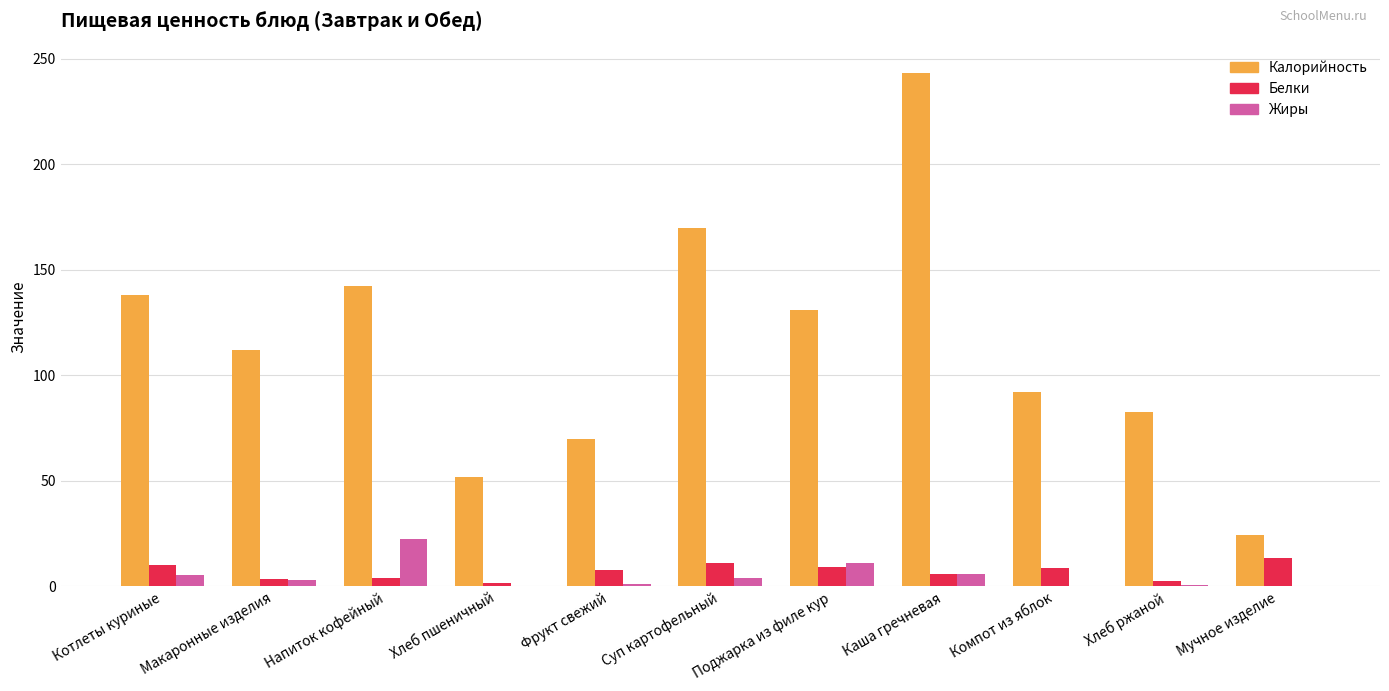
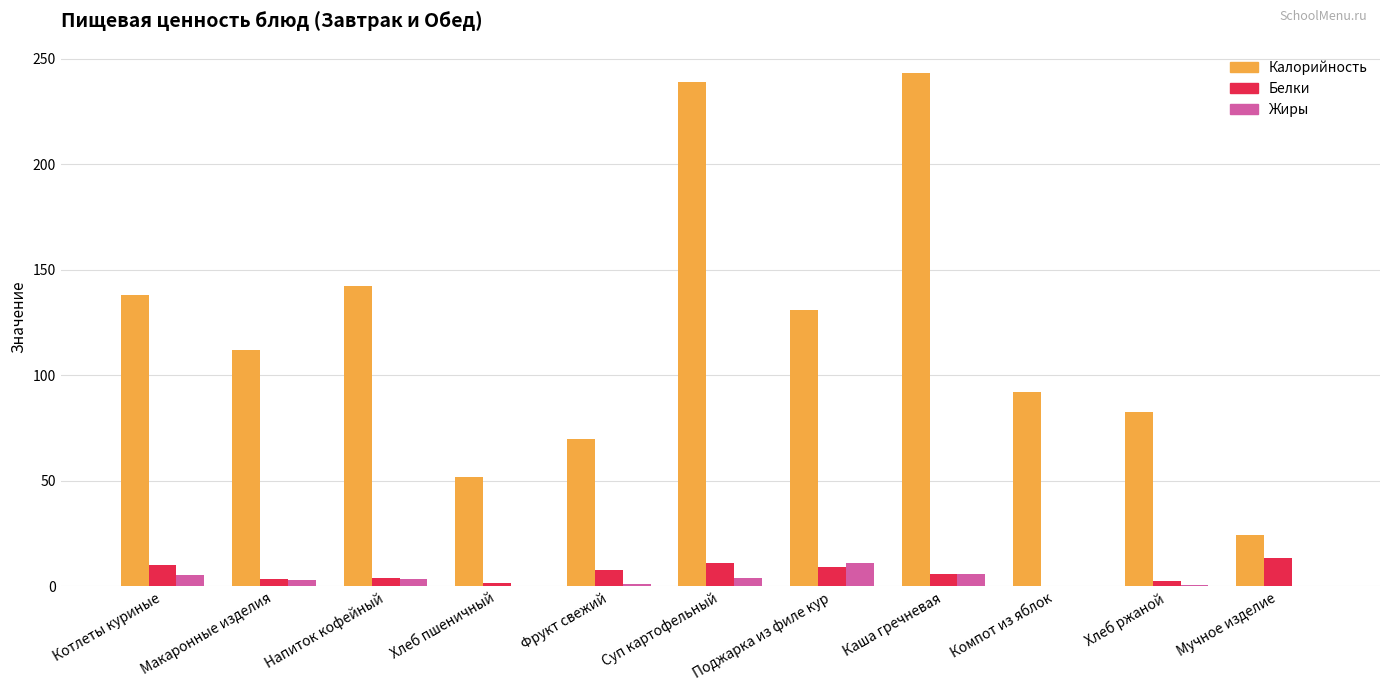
Жиры, Напиток кофейный: 23 -> 4
Калорийность, Суп картофельный: 170 -> 239
Белки, Компот из яблок: 9 -> 0
